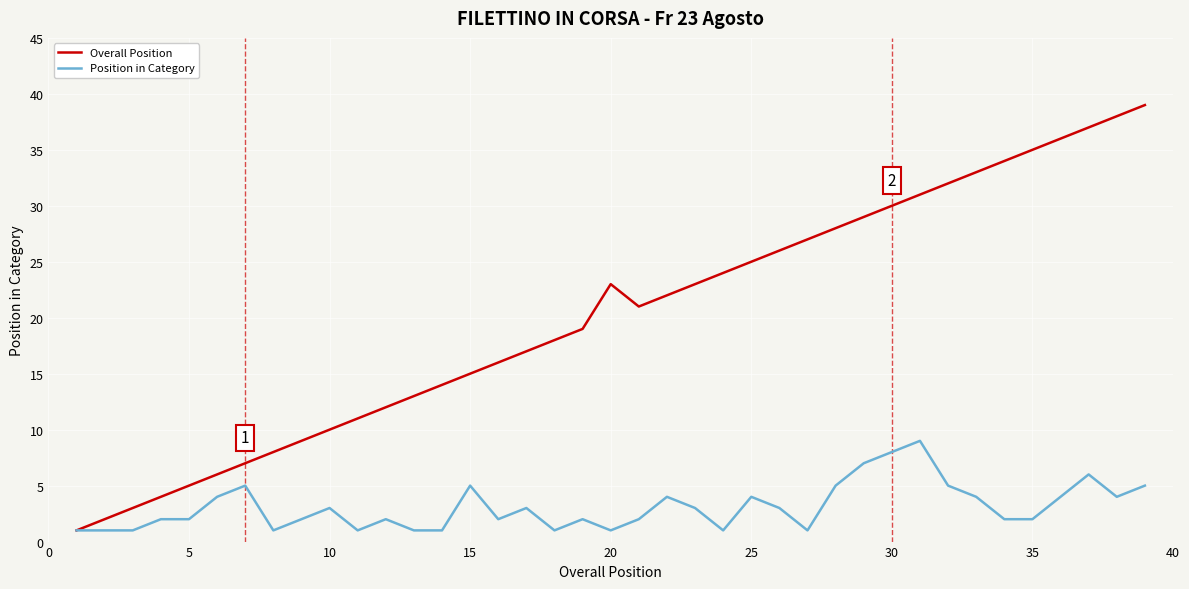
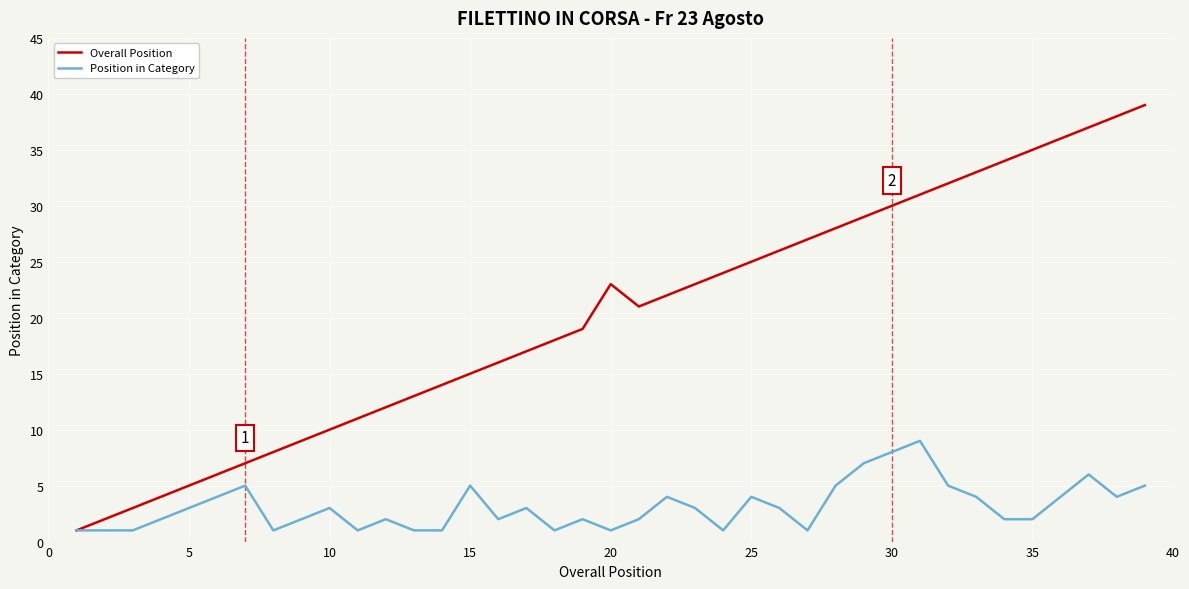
Position in Category, 5: 2 -> 3
